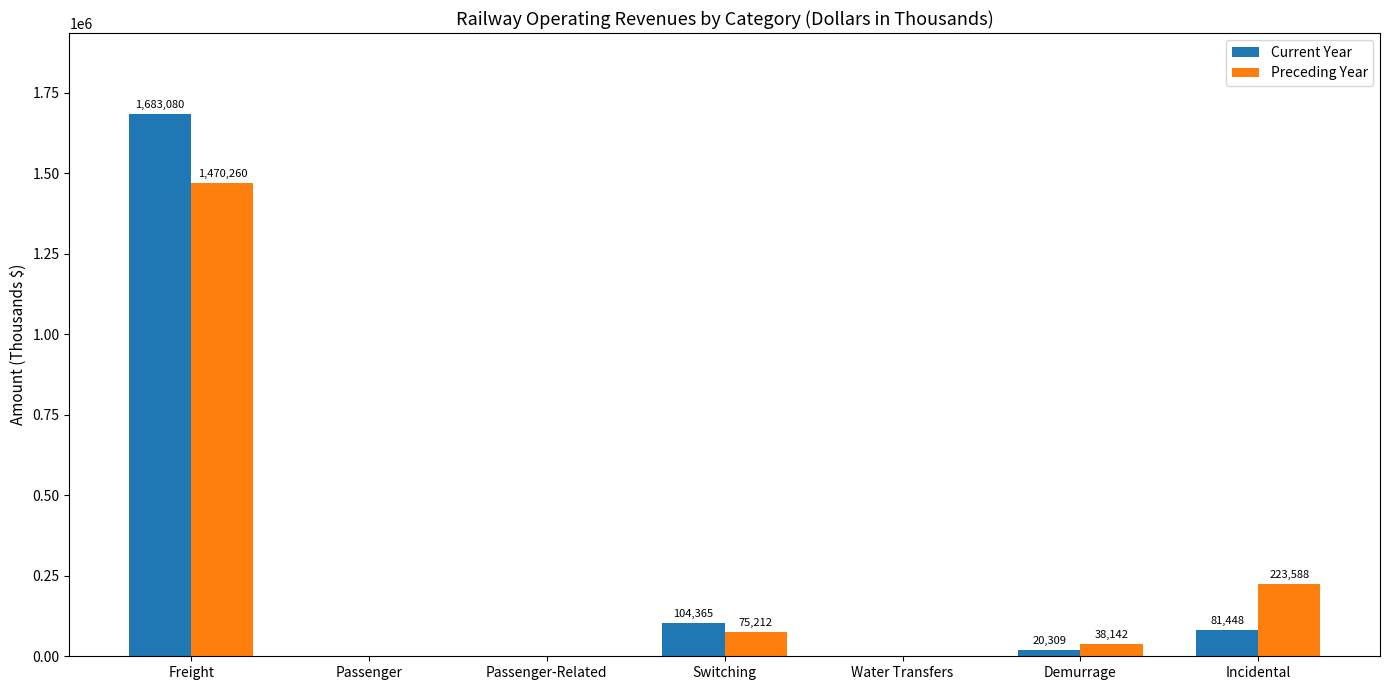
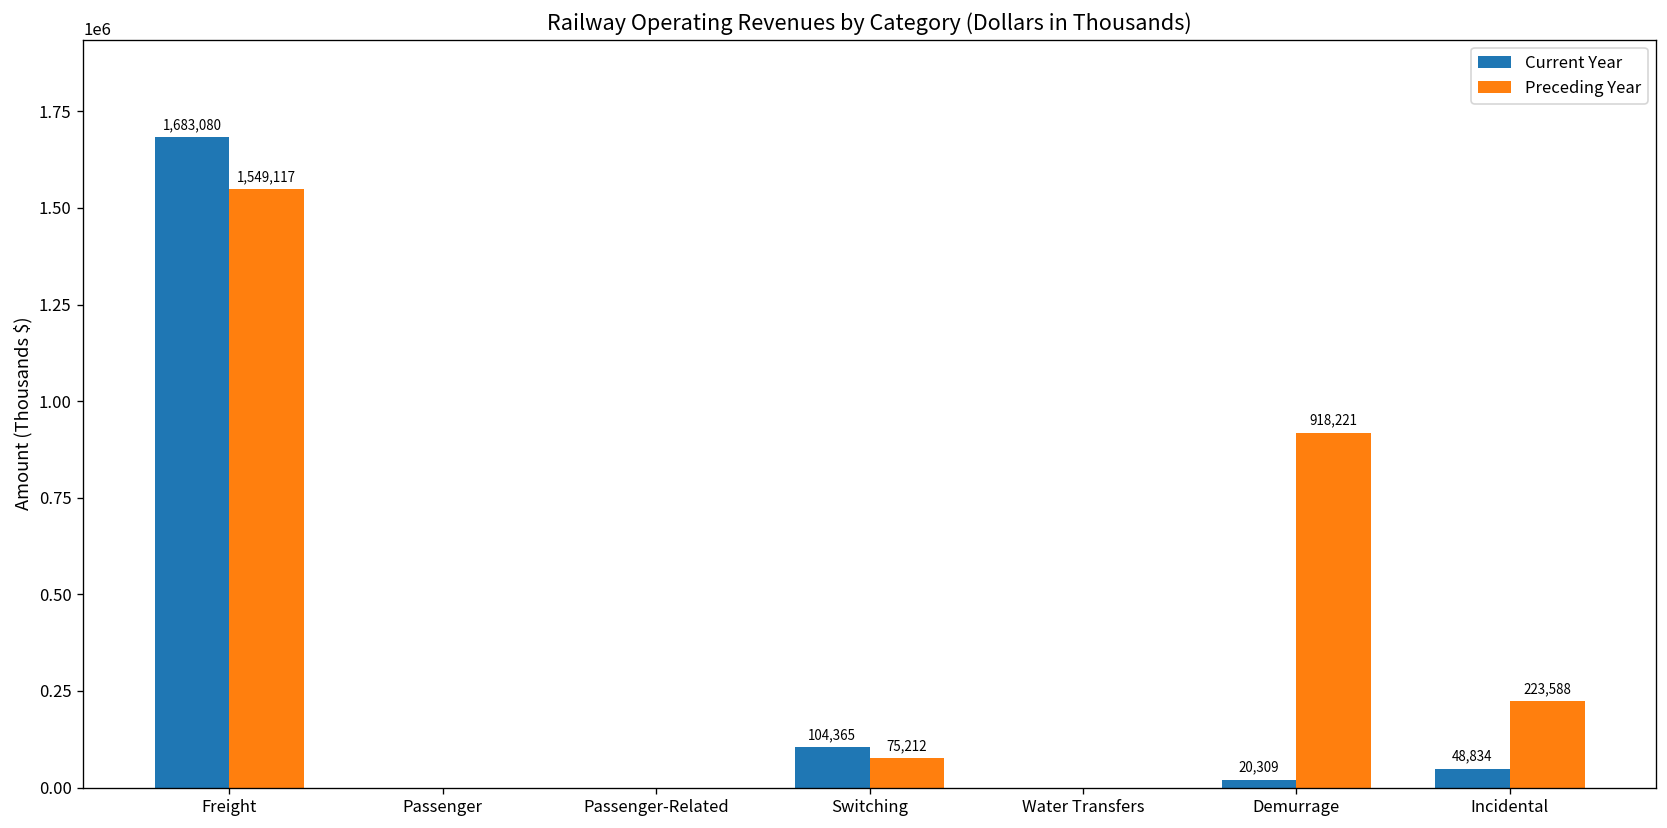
Preceding Year, Freight: 1,470,260 -> 1,549,117
Preceding Year, Demurrage: 38,142 -> 918,221
Current Year, Incidental: 81,448 -> 48,834
